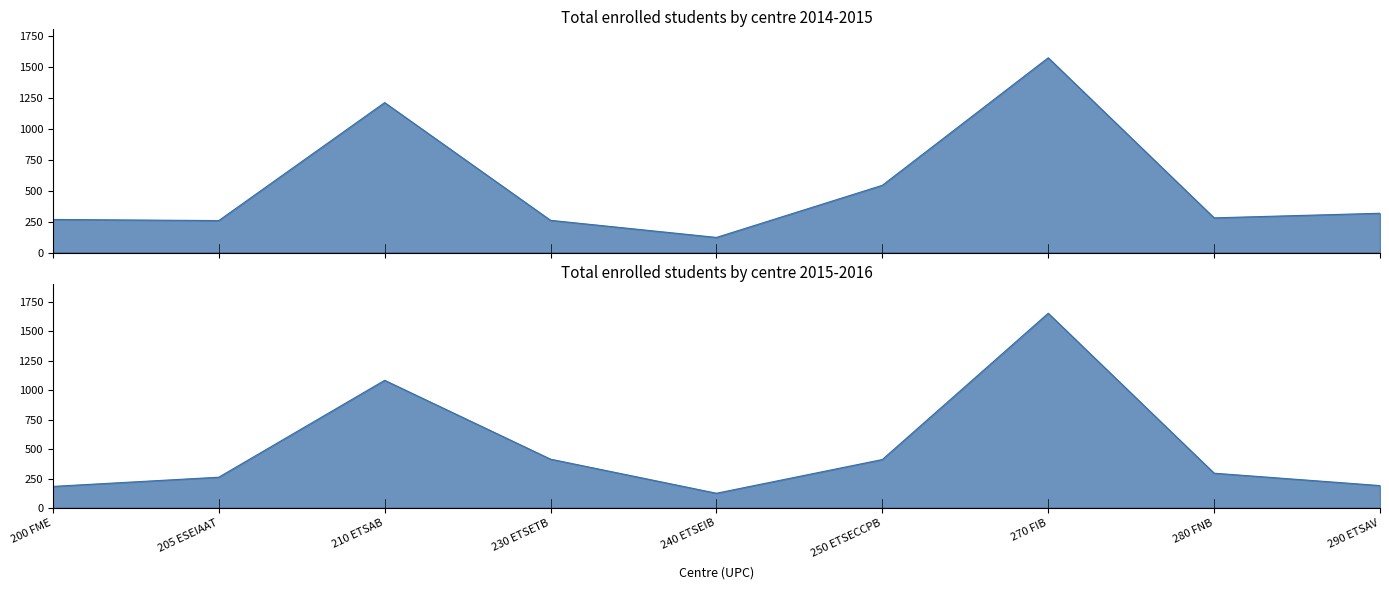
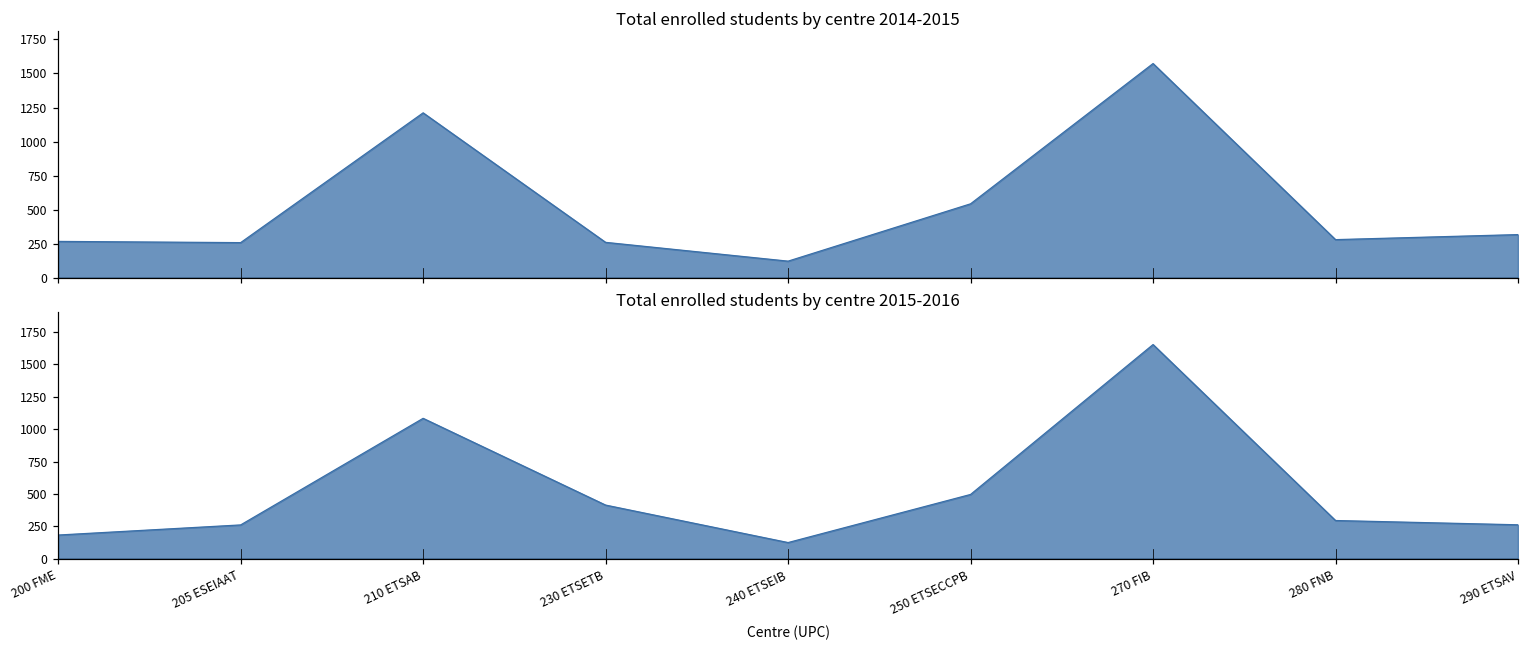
Total enrolled students by centre 2015-2016, 250 ETSECCPB: 410 -> 500
Total enrolled students by centre 2015-2016, 290 ETSAV: 190 -> 260
